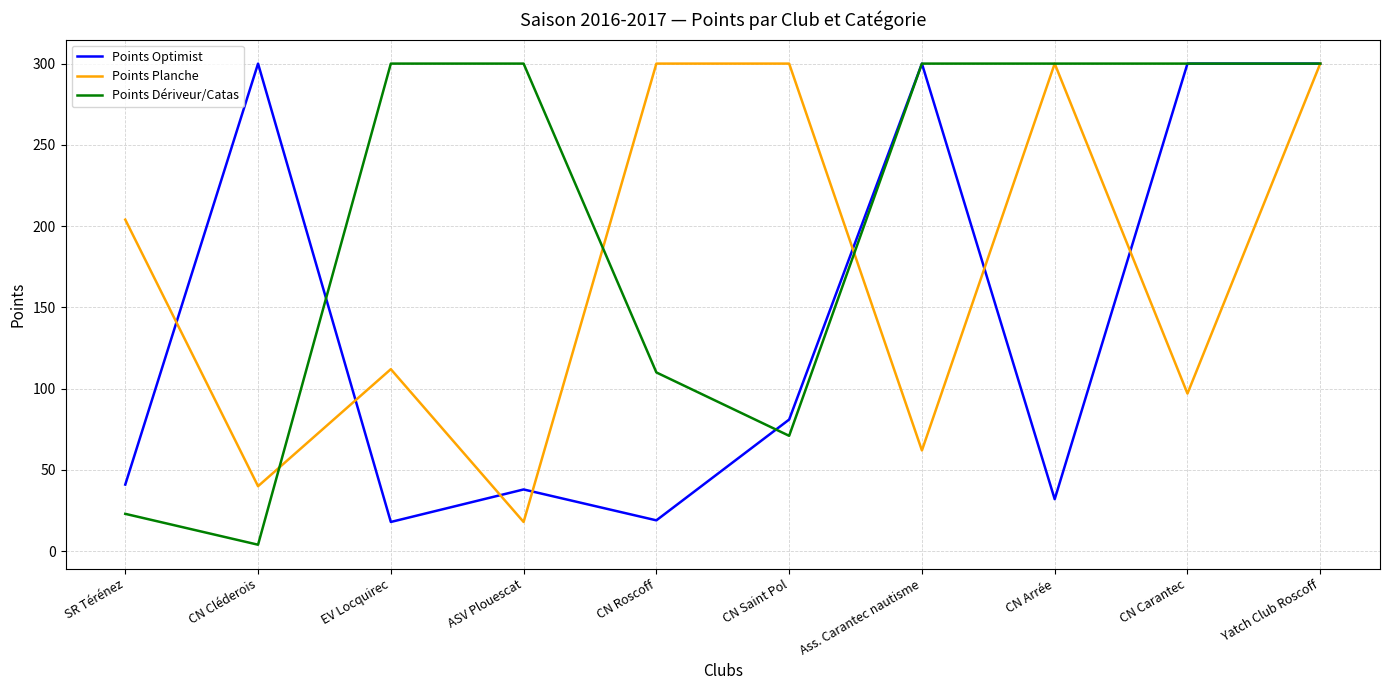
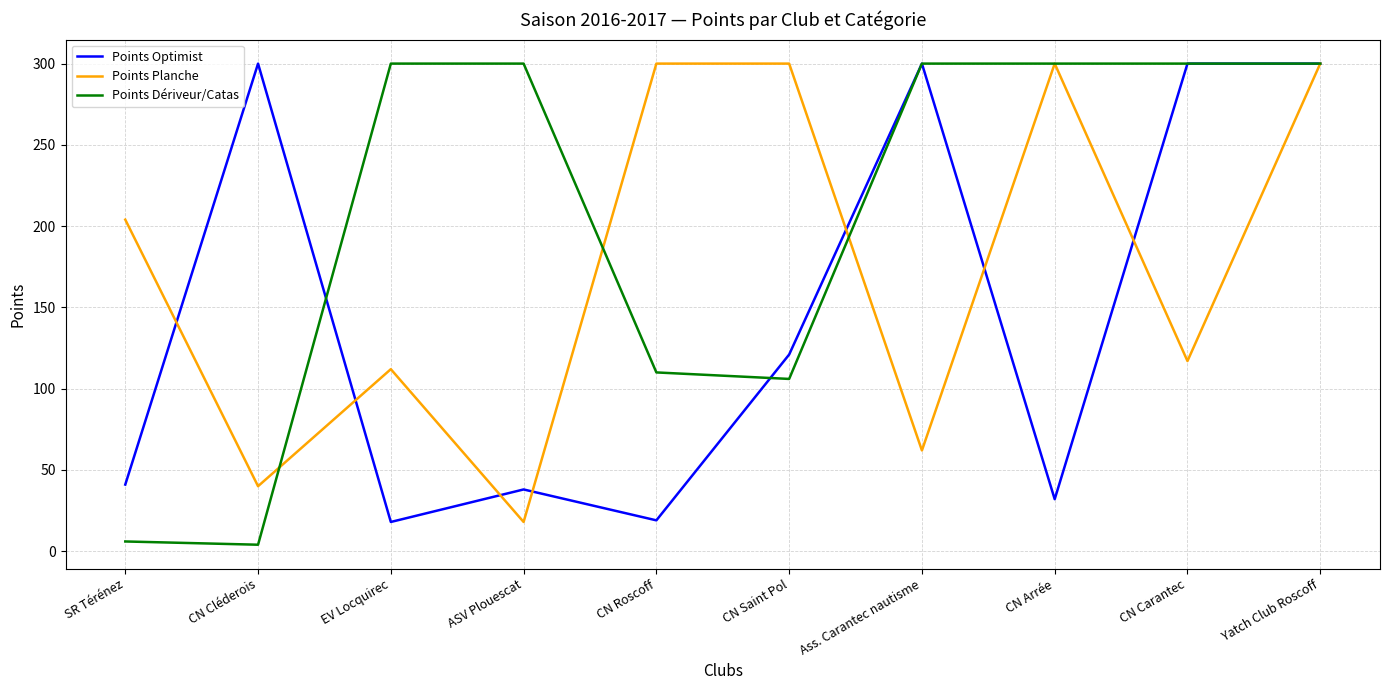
Points Dériveur/Catas, SR Térénez: 23 -> 6
Points Optimist, CN Saint Pol: 81 -> 121
Points Dériveur/Catas, CN Saint Pol: 71 -> 106
Points Planche, CN Carantec: 97 -> 117
